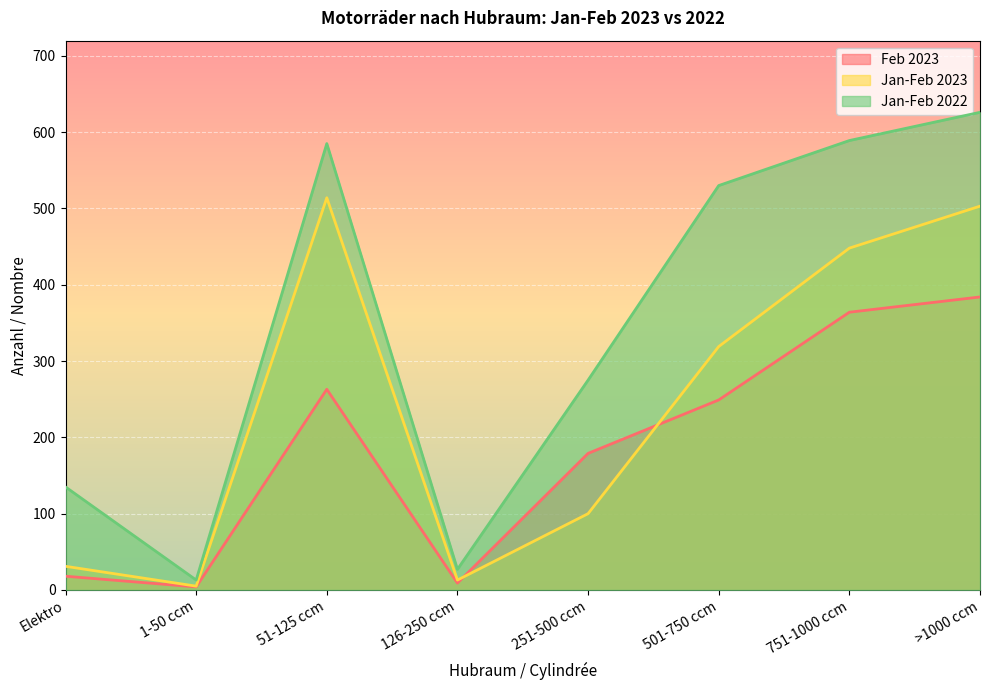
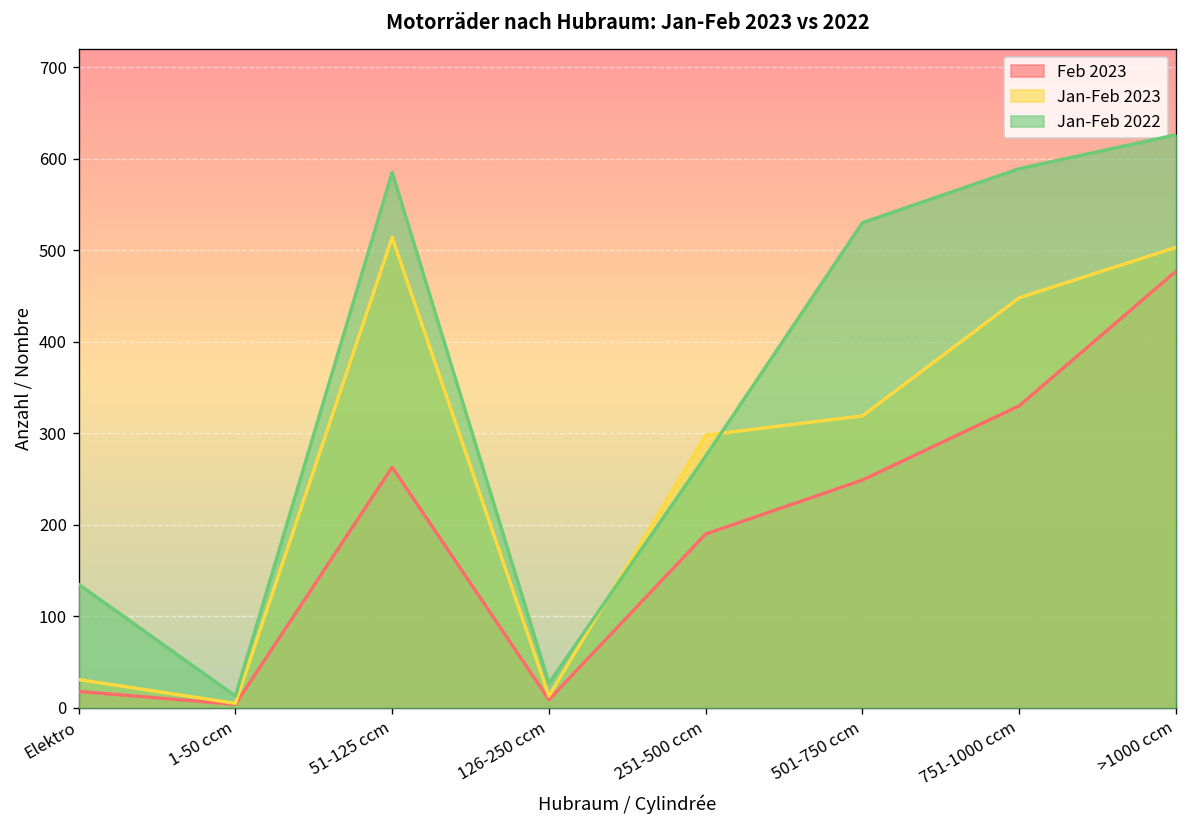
Feb 2023, 251-500 ccm: 180 -> 190
Jan-Feb 2023, 251-500 ccm: 100 -> 300
Feb 2023, 751-1000 ccm: 360 -> 330
Feb 2023, >1000 ccm: 380 -> 480
